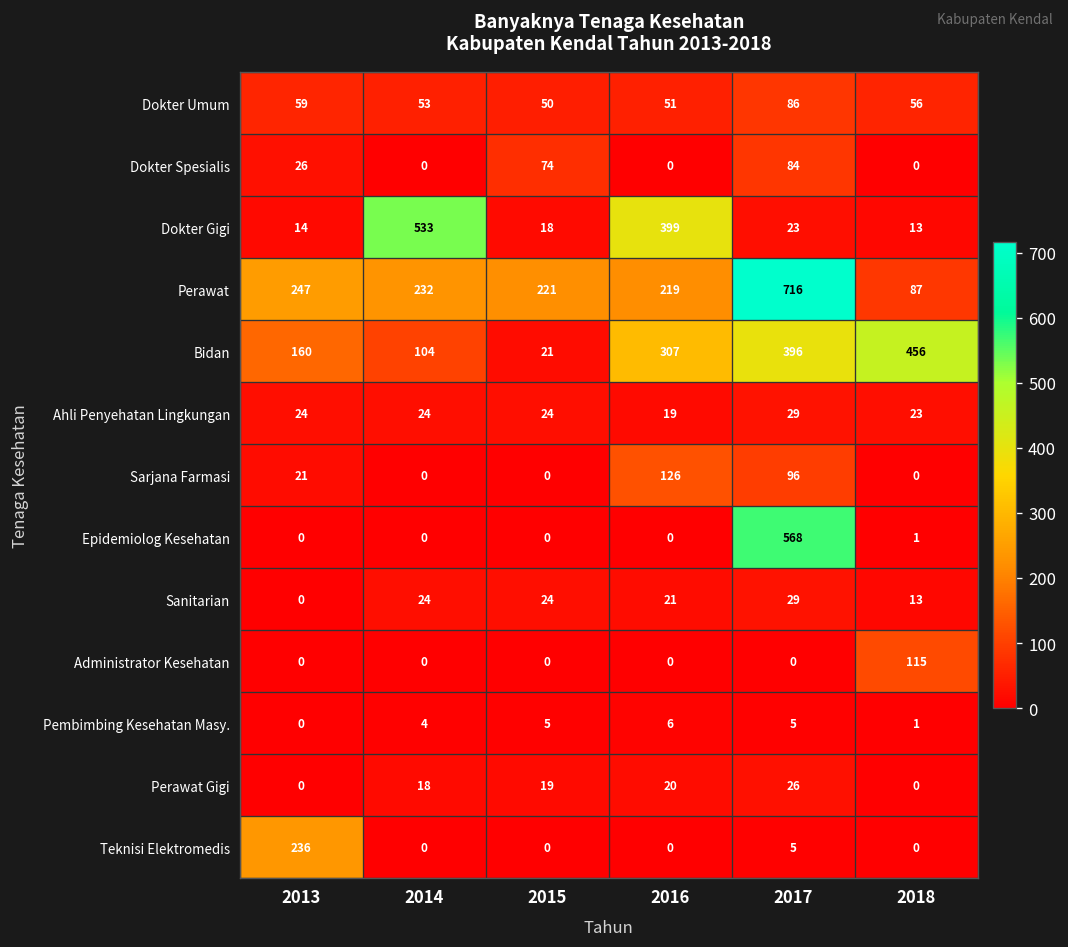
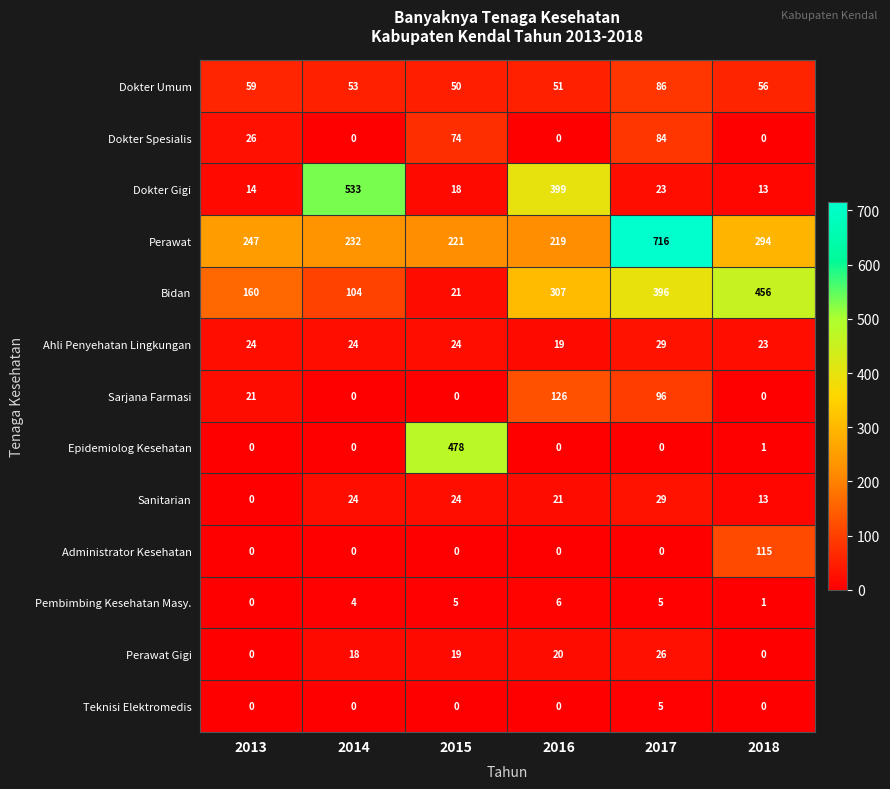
Perawat, 2018: 87 -> 294
Epidemiolog Kesehatan, 2015: 0 -> 478
Epidemiolog Kesehatan, 2017: 568 -> 0
Teknisi Elektromedis, 2013: 236 -> 0
